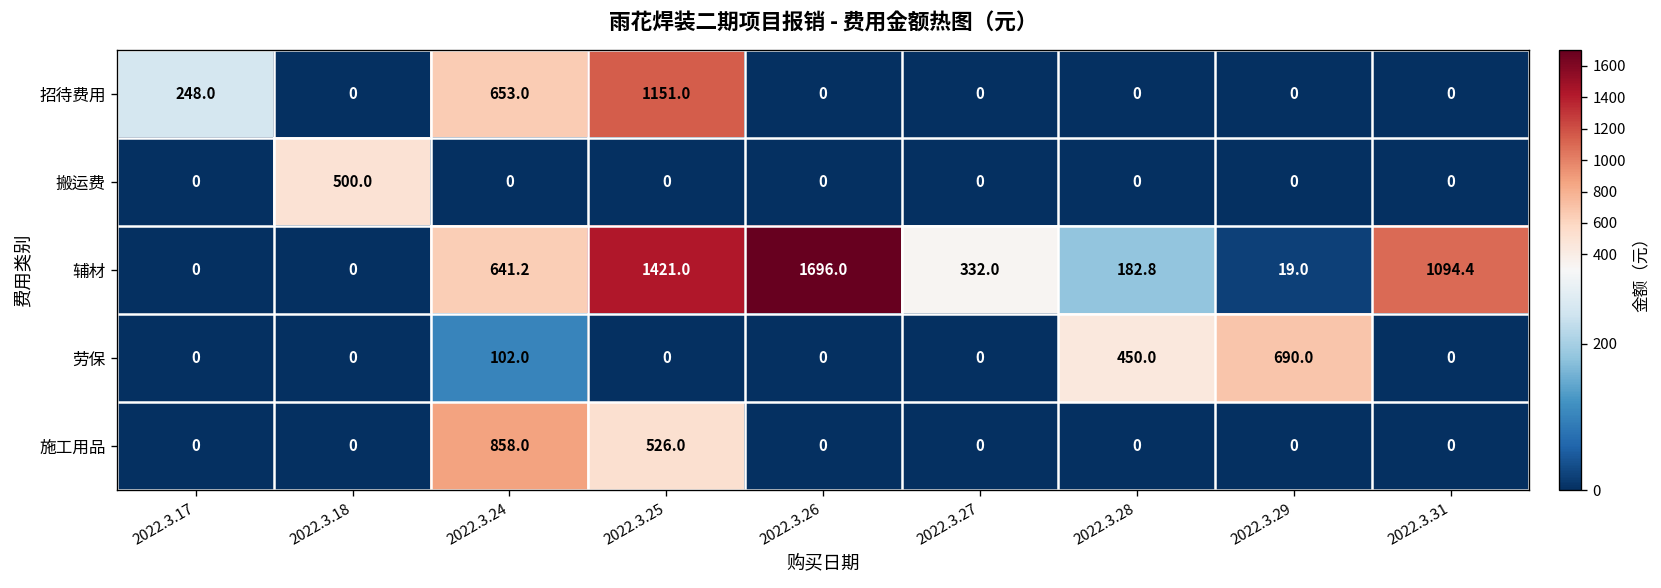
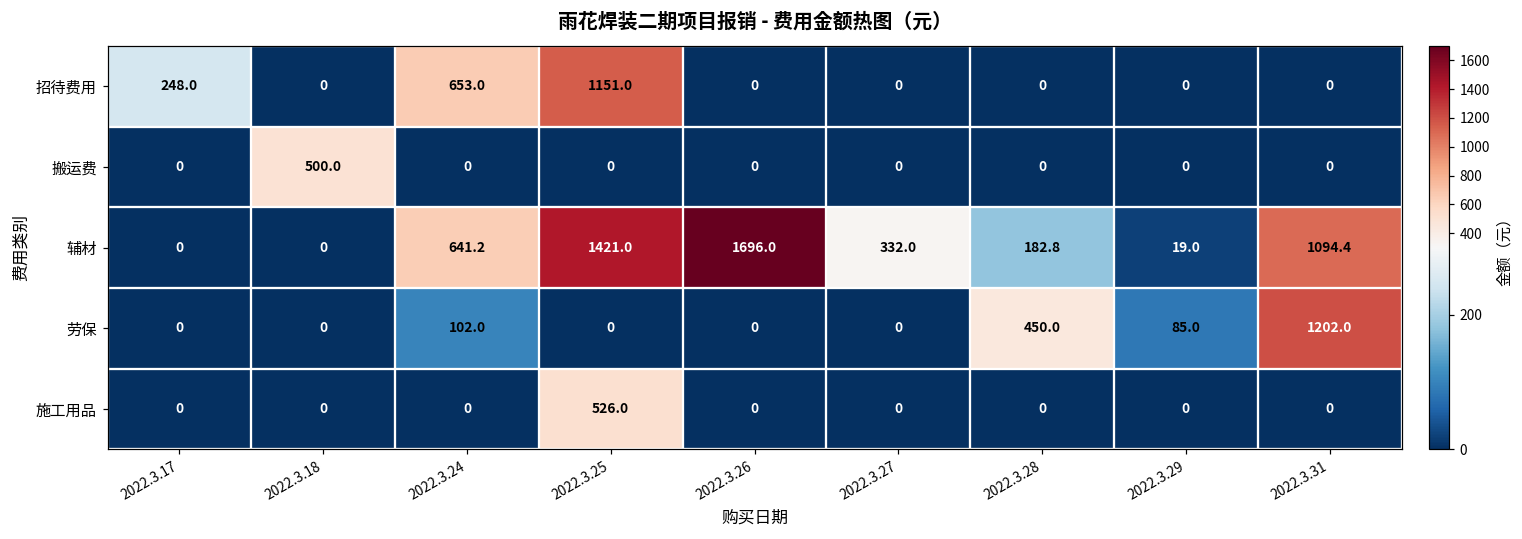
劳保, 2022.3.29: 690.0 -> 85.0
劳保, 2022.3.31: 0 -> 1202.0
施工用品, 2022.3.24: 858.0 -> 0
